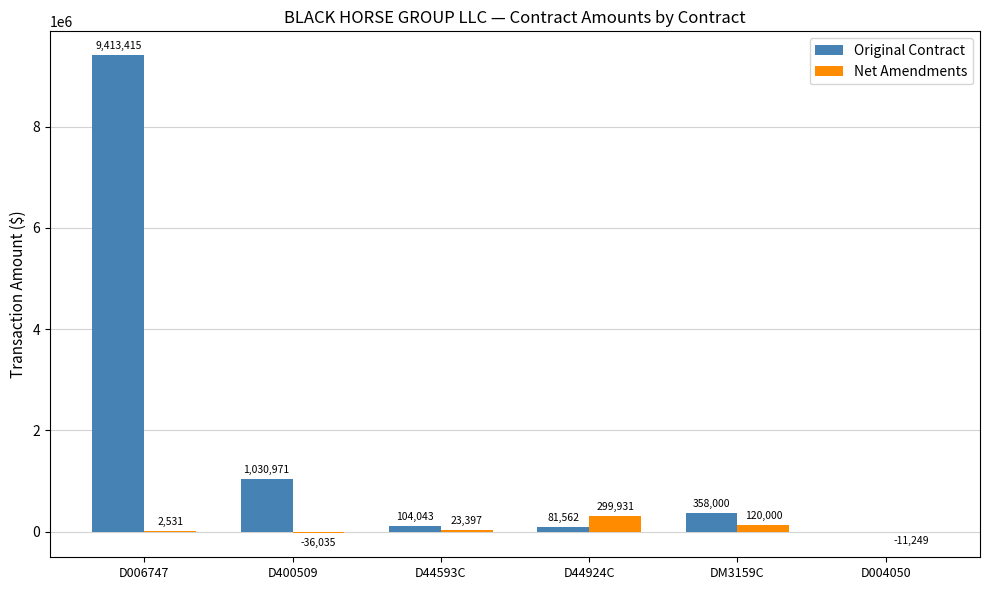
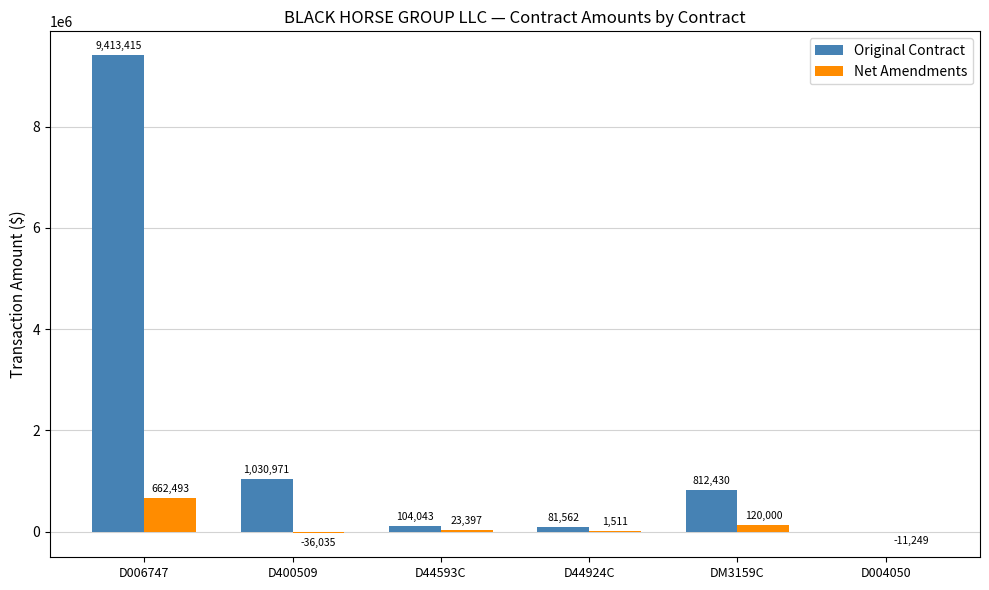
Net Amendments, D006747: 2,531 -> 662,493
Net Amendments, D44924C: 299,931 -> 1,511
Original Contract, DM3159C: 358,000 -> 812,430
